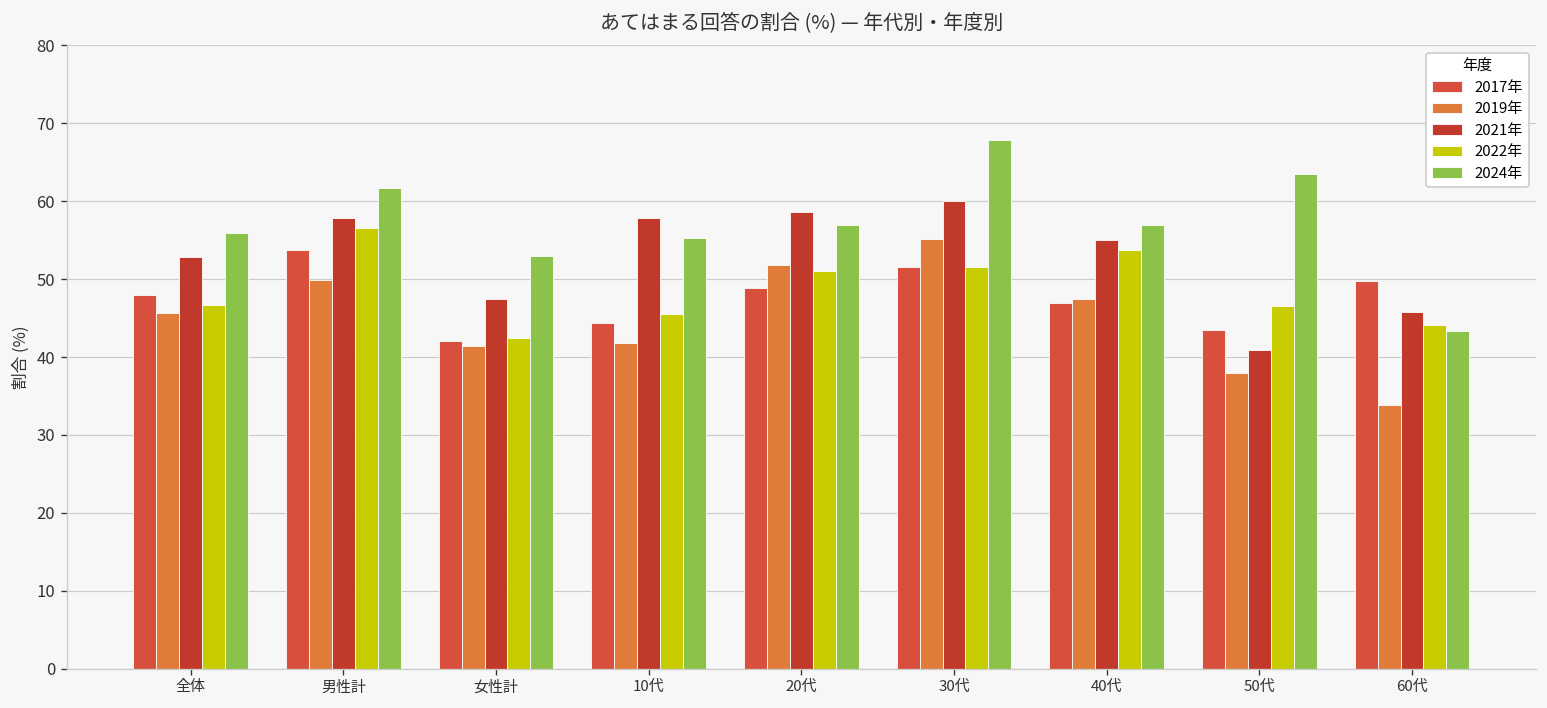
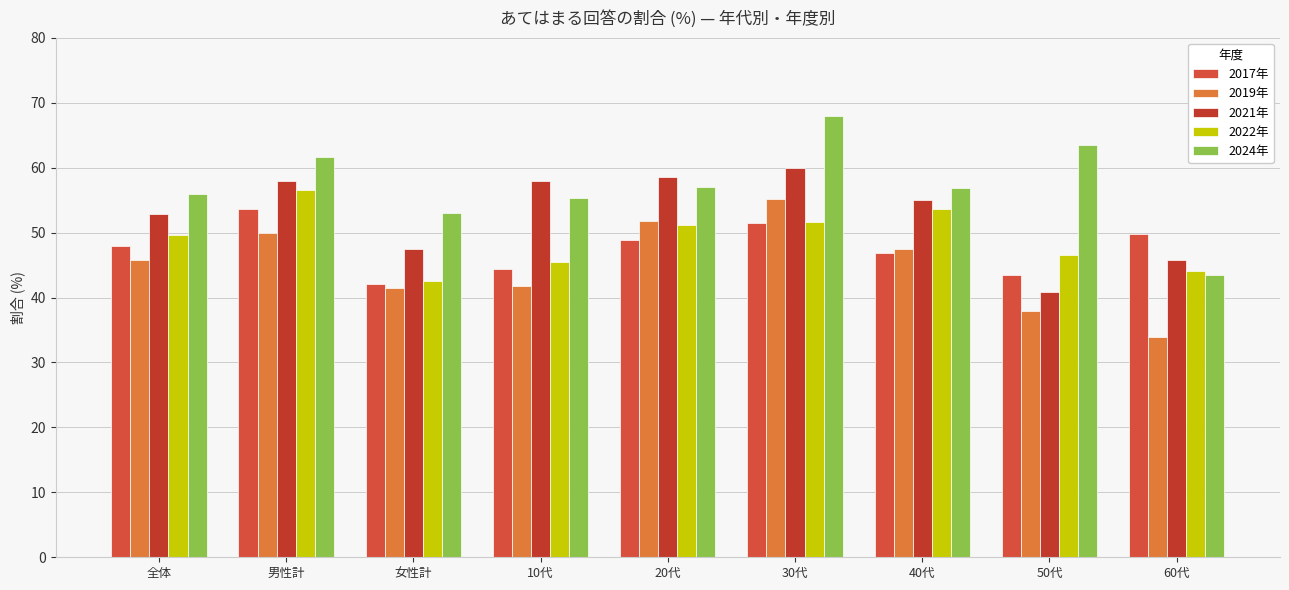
2022年, 全体: 47 -> 50
